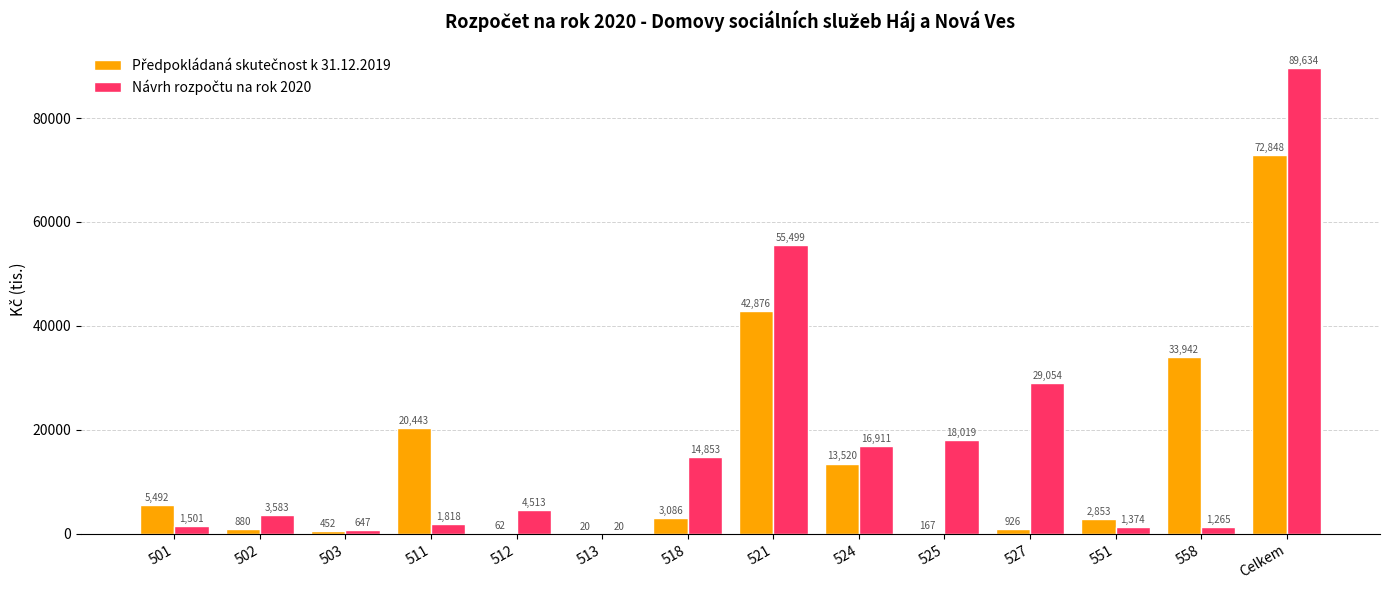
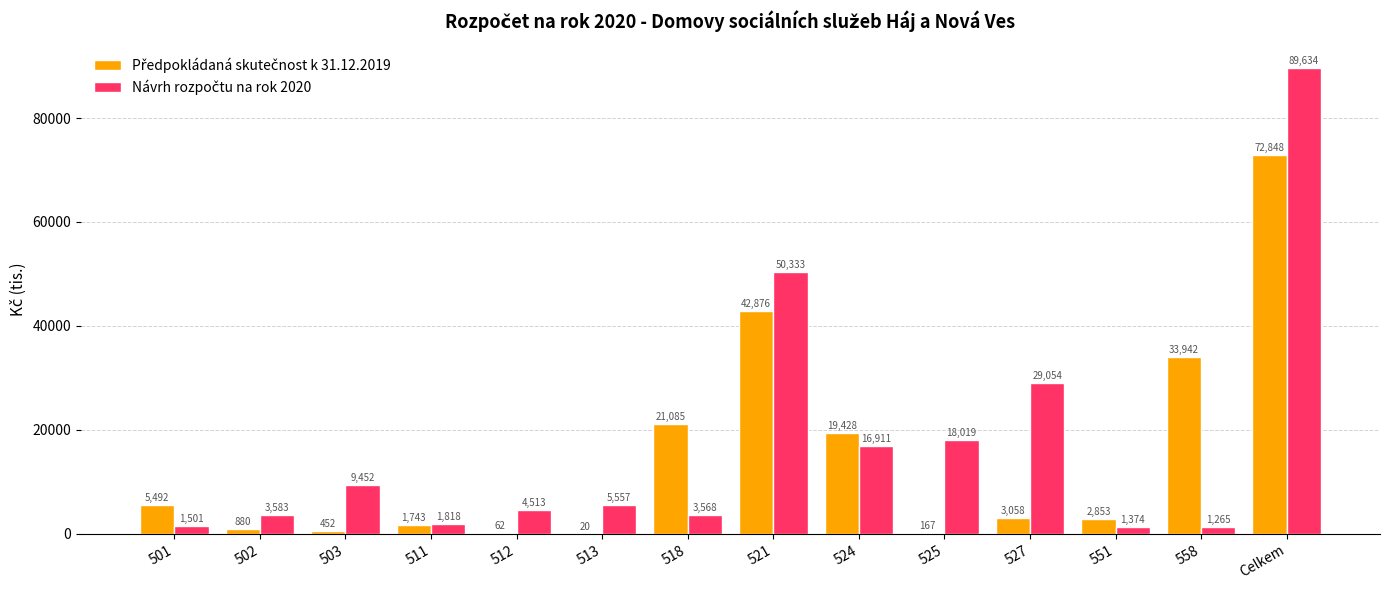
Návrh rozpočtu na rok 2020, 503: 647 -> 9,452
Předpokládaná skutečnost k 31.12.2019, 511: 20,443 -> 1,743
Návrh rozpočtu na rok 2020, 513: 20 -> 5,557
Předpokládaná skutečnost k 31.12.2019, 518: 3,086 -> 21,085
Návrh rozpočtu na rok 2020, 518: 14,853 -> 3,568
Návrh rozpočtu na rok 2020, 521: 55,499 -> 50,333
Předpokládaná skutečnost k 31.12.2019, 524: 13,520 -> 19,428
Předpokládaná skutečnost k 31.12.2019, 527: 926 -> 3,058
